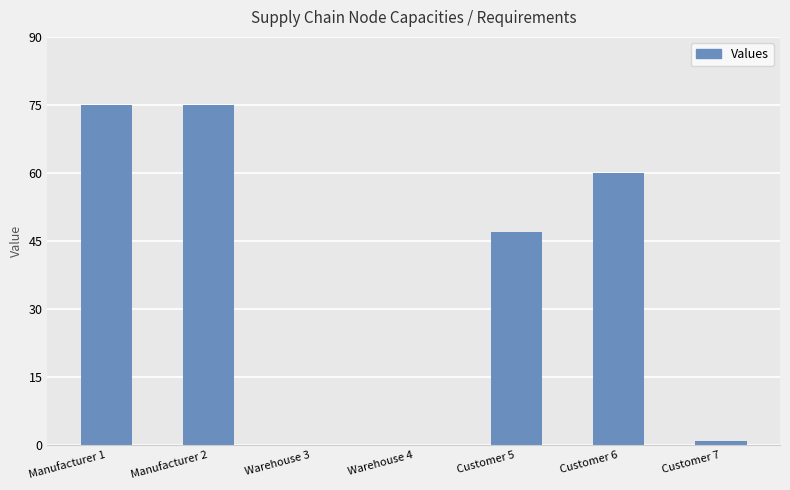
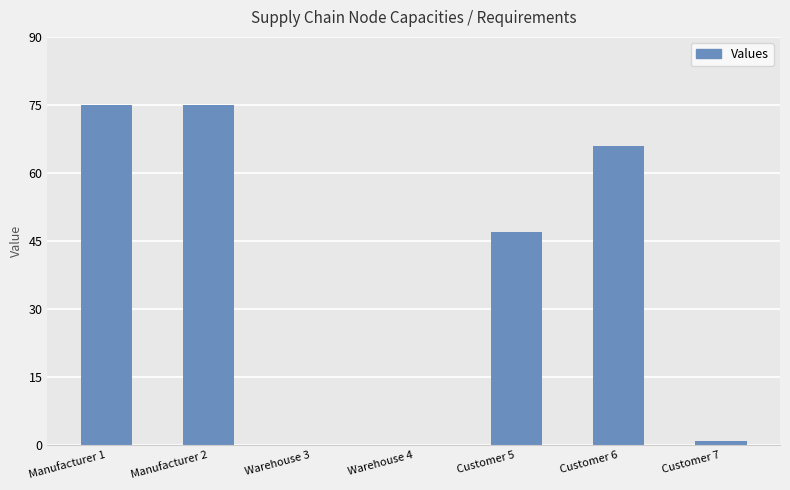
Customer 6: 60 -> 66
